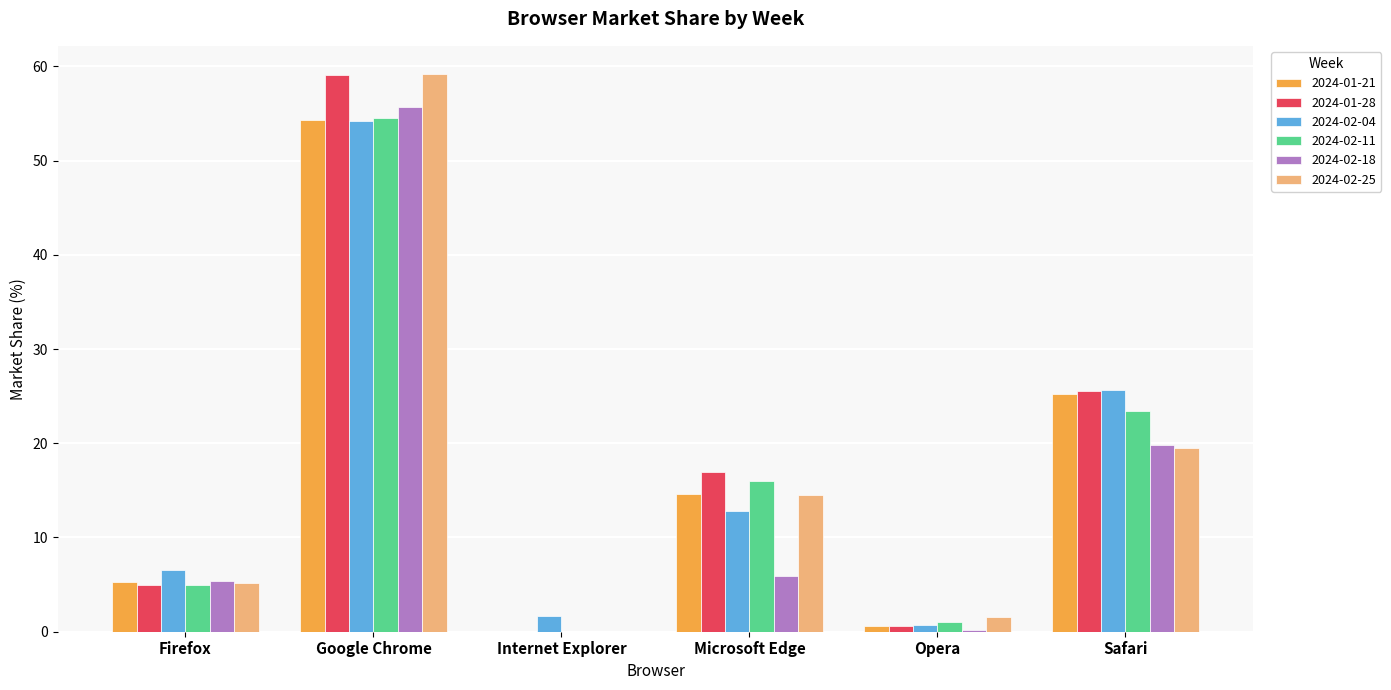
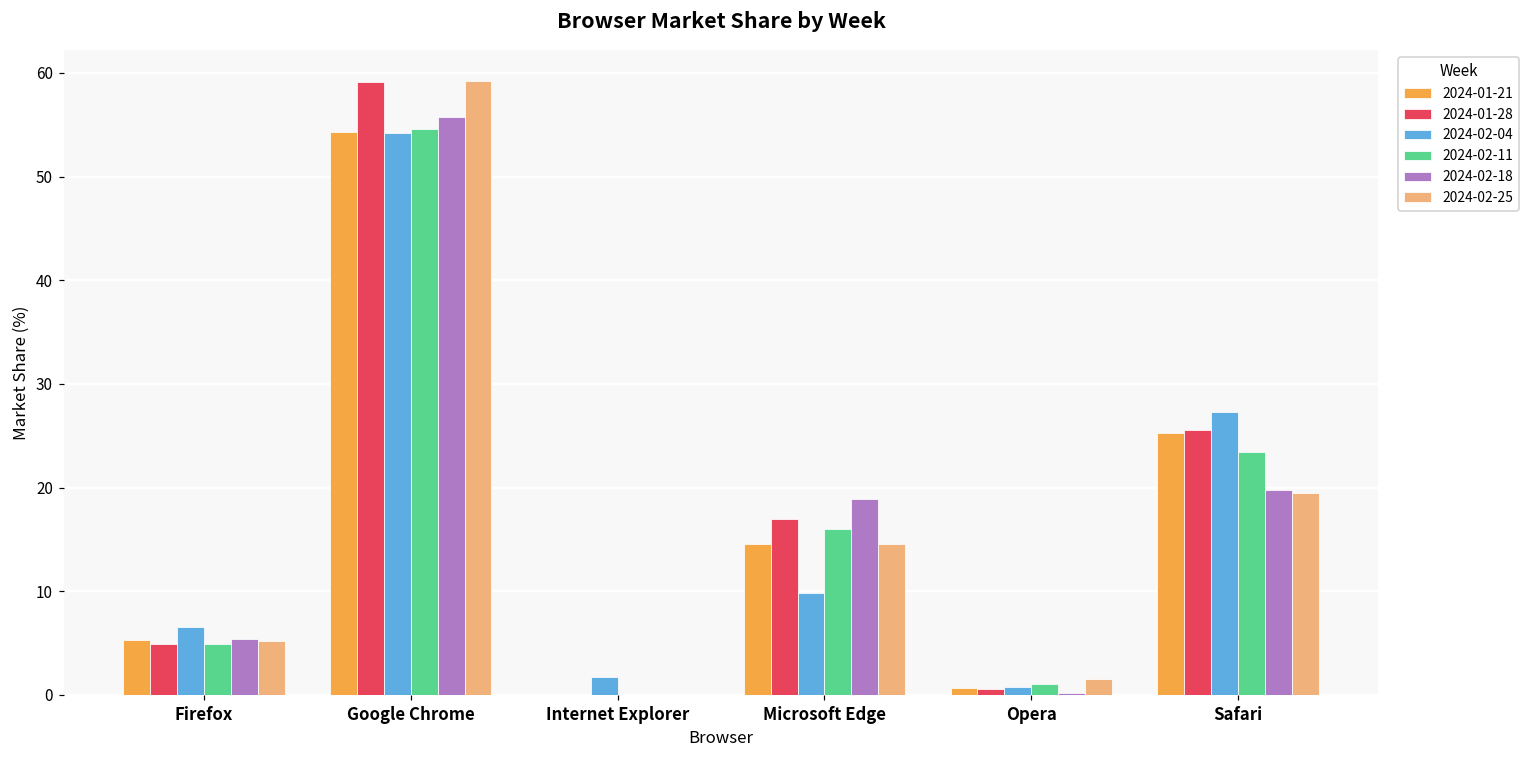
2024-02-04, Microsoft Edge: 13 -> 10
2024-02-18, Microsoft Edge: 6 -> 19
2024-02-04, Safari: 26 -> 27
